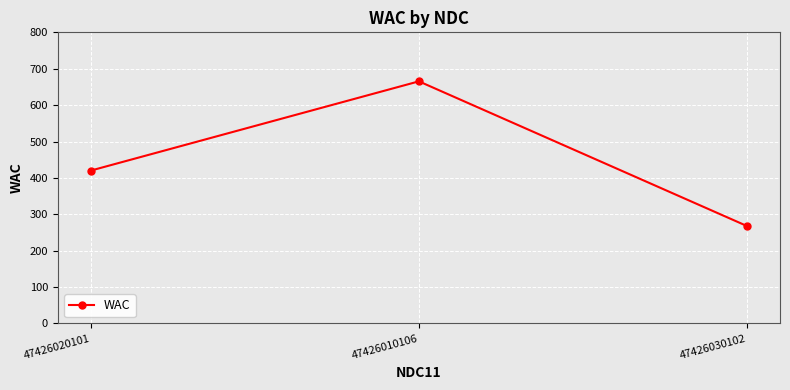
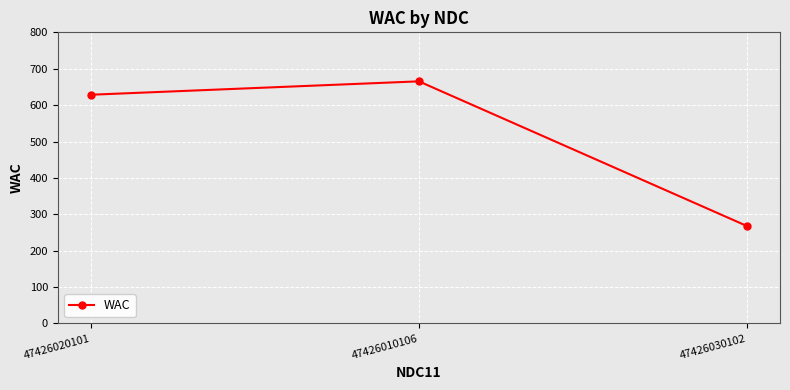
47426020101: 420 -> 630
